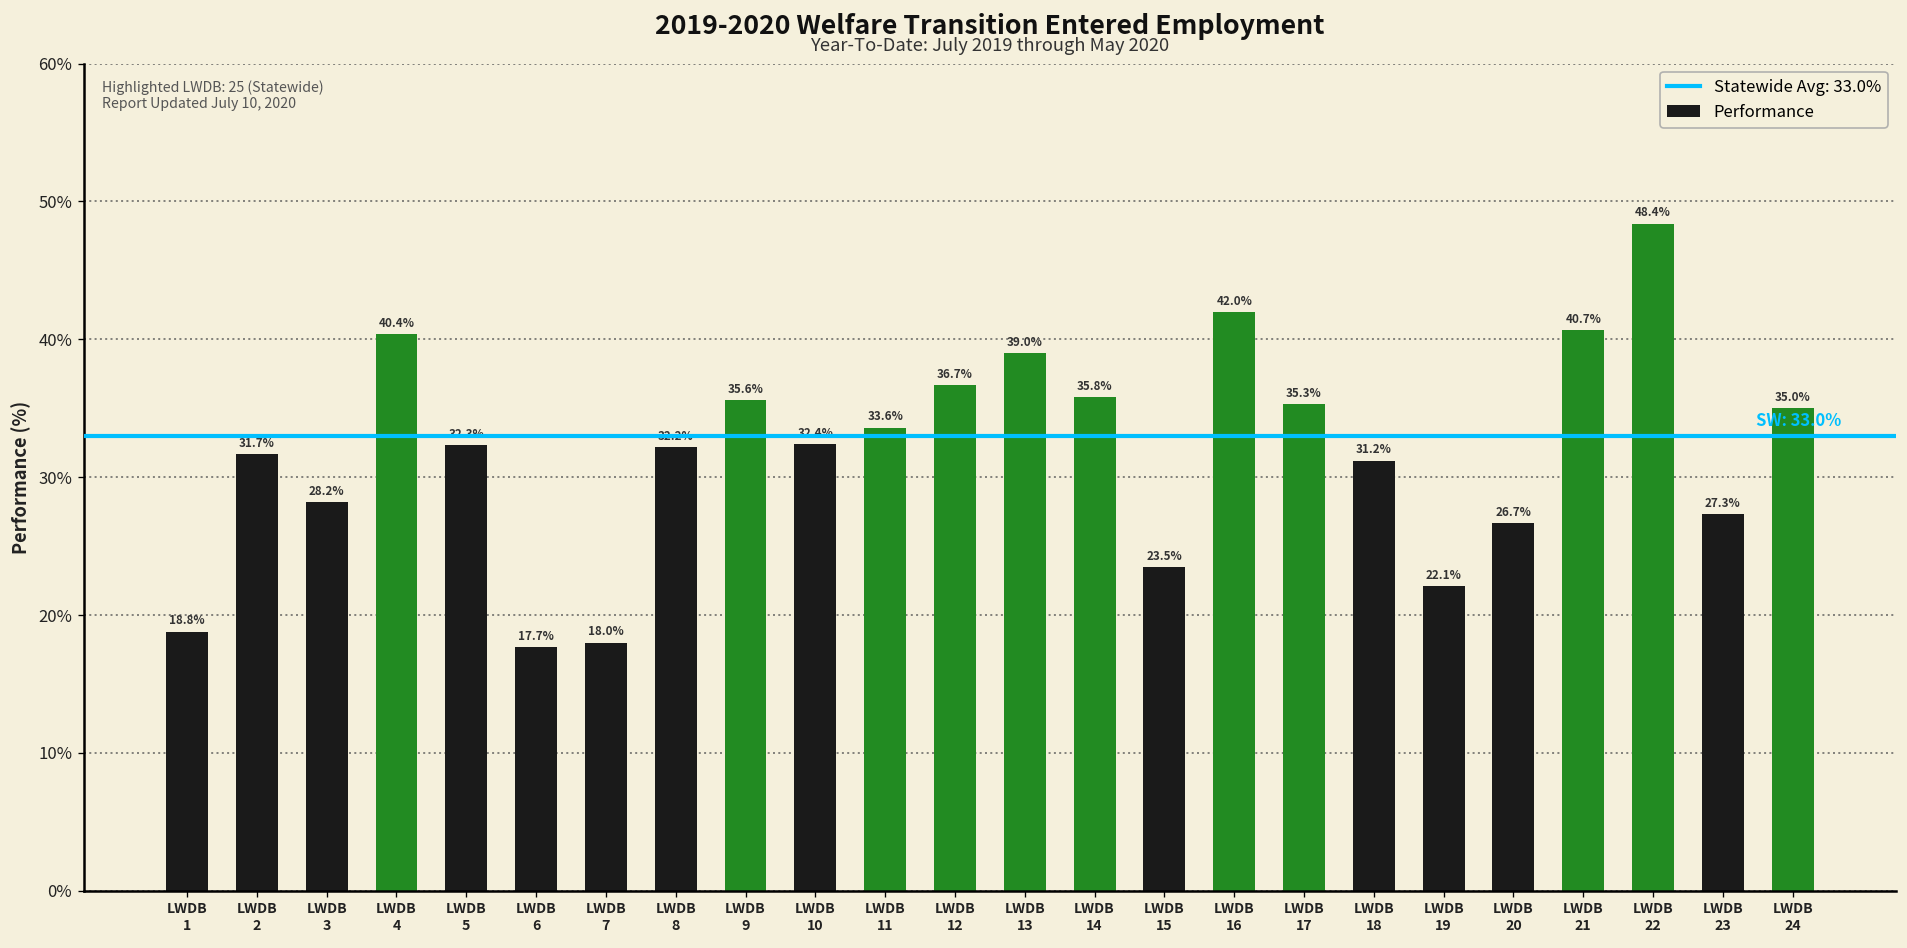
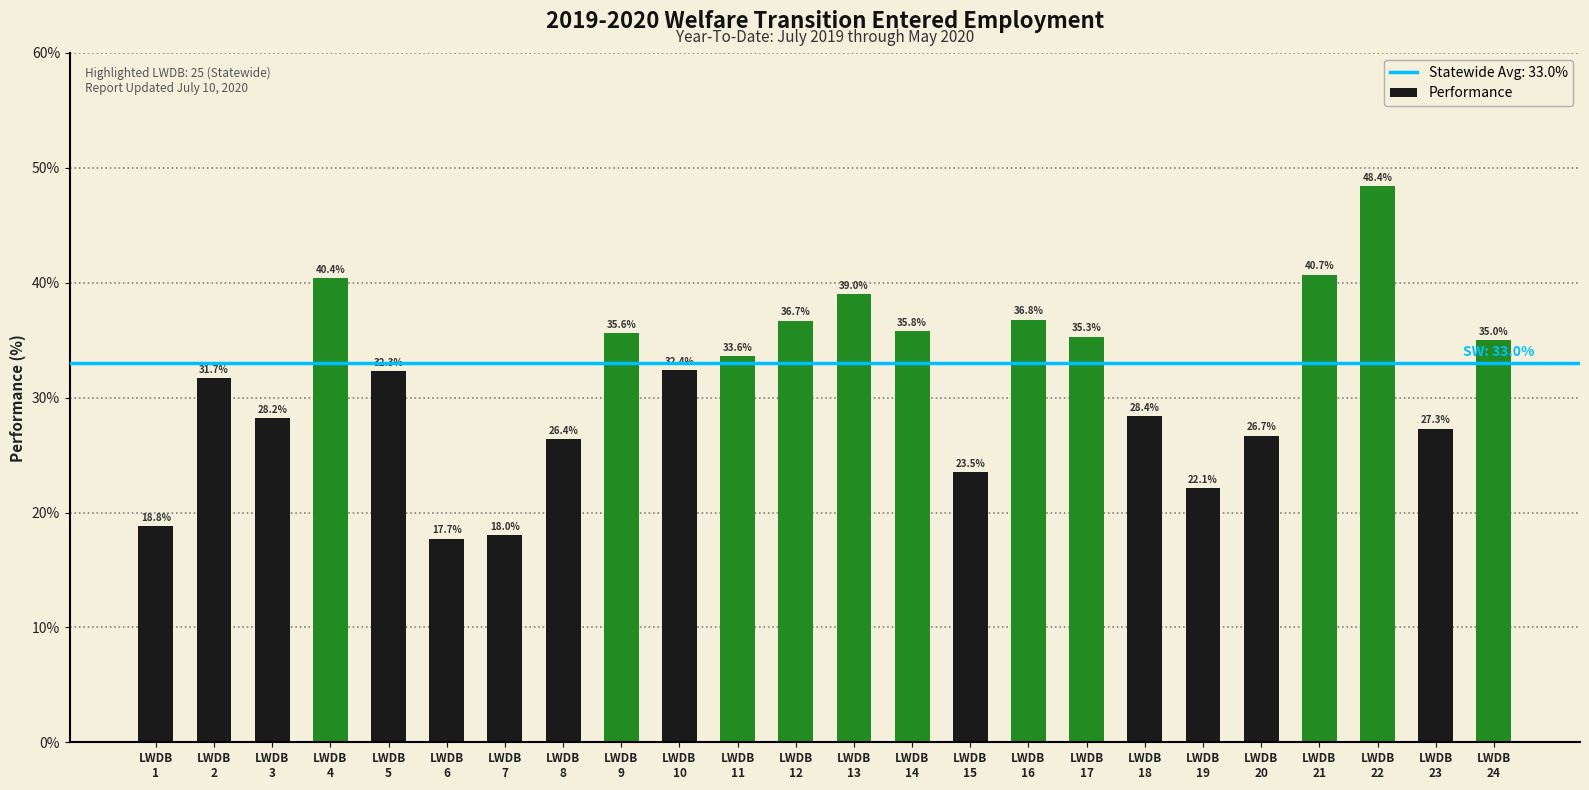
LWDB 8: 32.2% -> 26.4%
LWDB 16: 42.0% -> 36.8%
LWDB 18: 31.2% -> 28.4%
